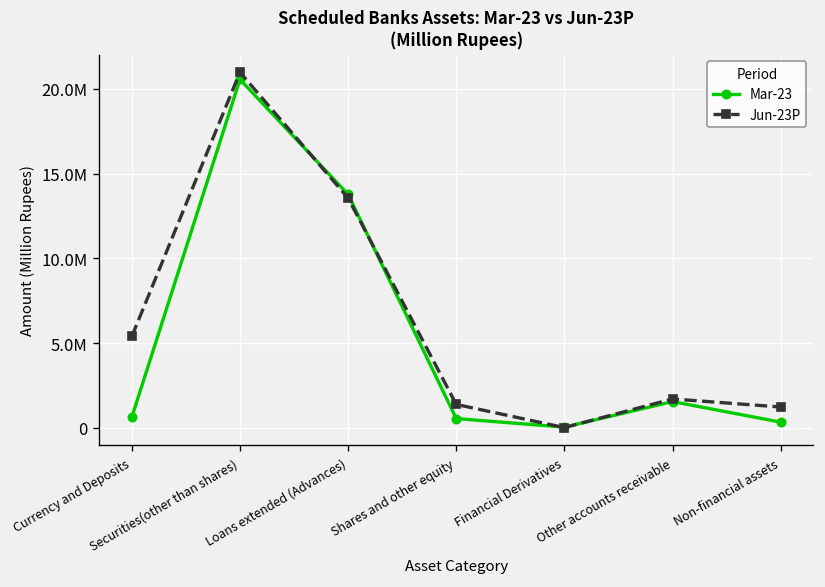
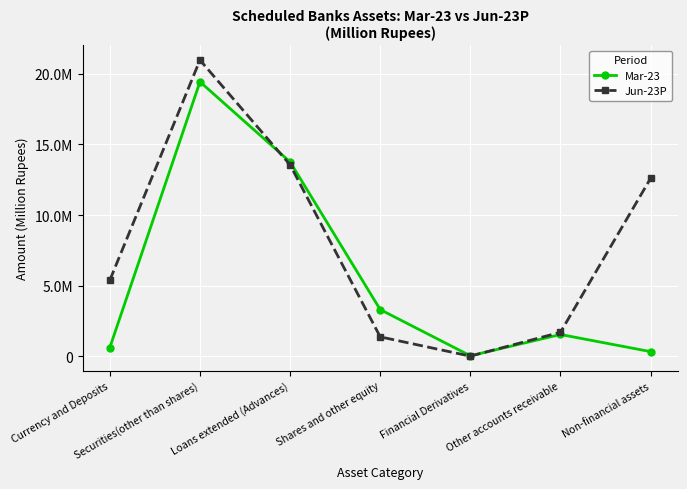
Mar-23, Securities(other than shares): 20600000 -> 19400000
Mar-23, Shares and other equity: 500000 -> 3300000
Jun-23P, Non-financial assets: 1200000 -> 12600000
